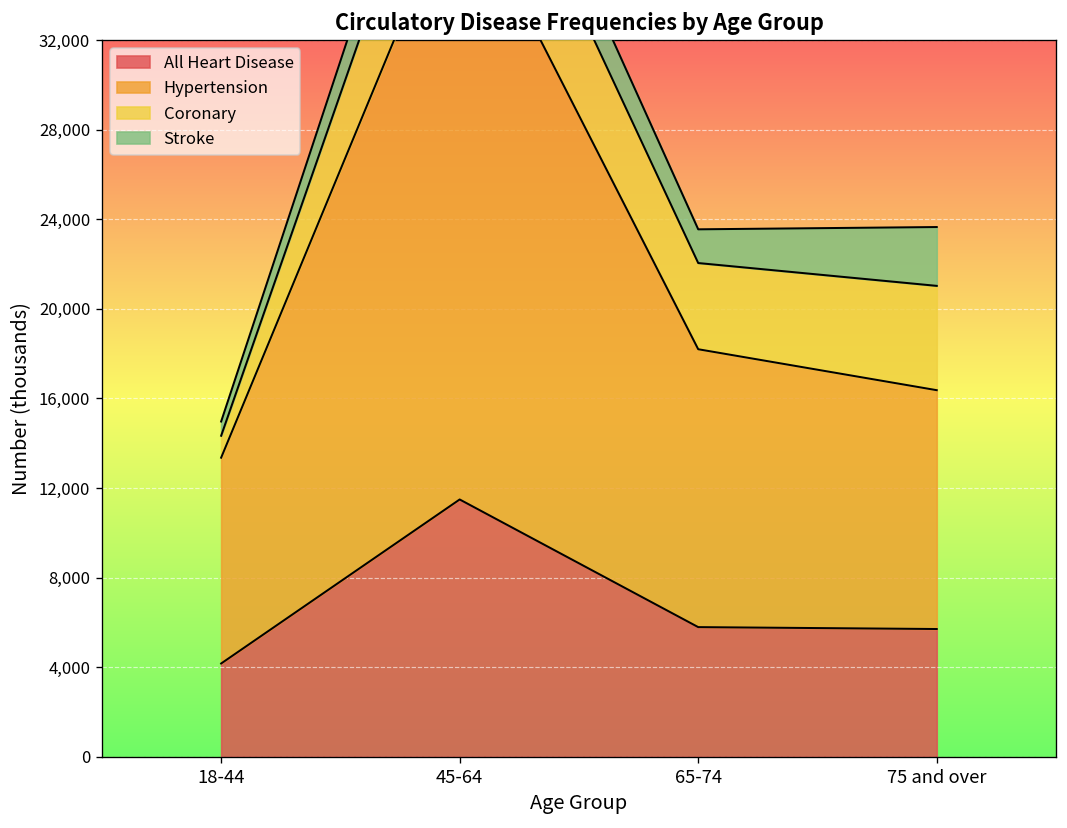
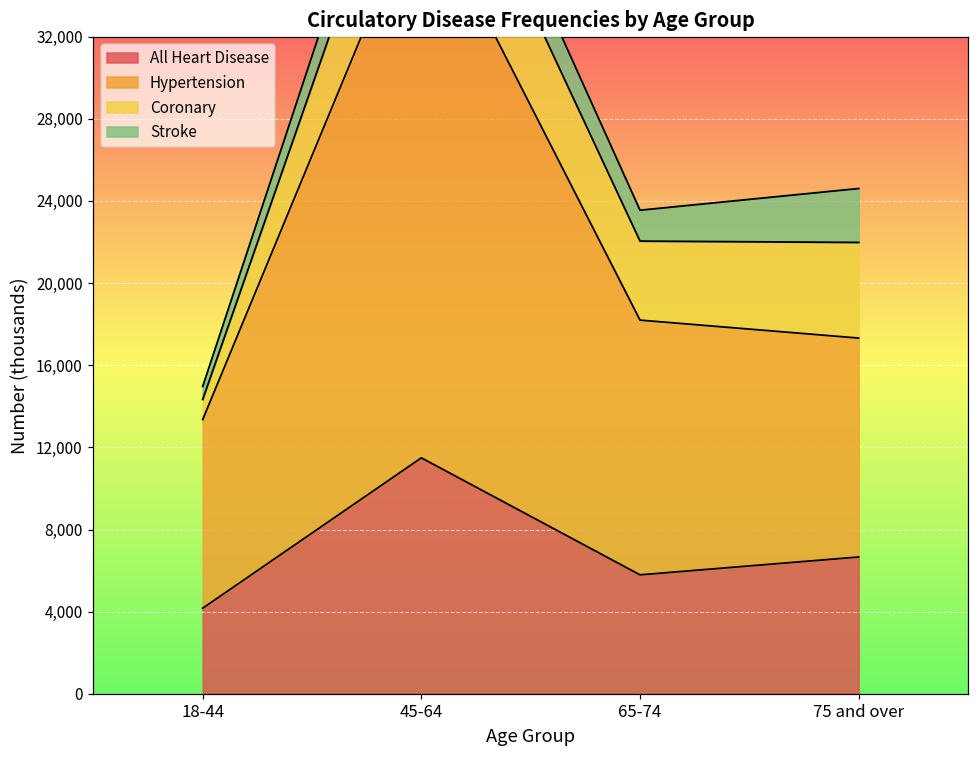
All Heart Disease, 75 and over: 5,700 -> 6,700
